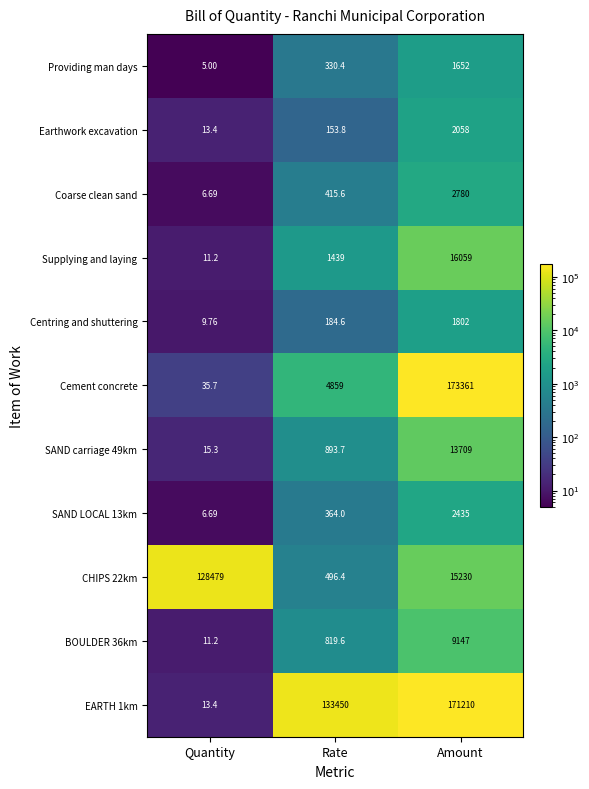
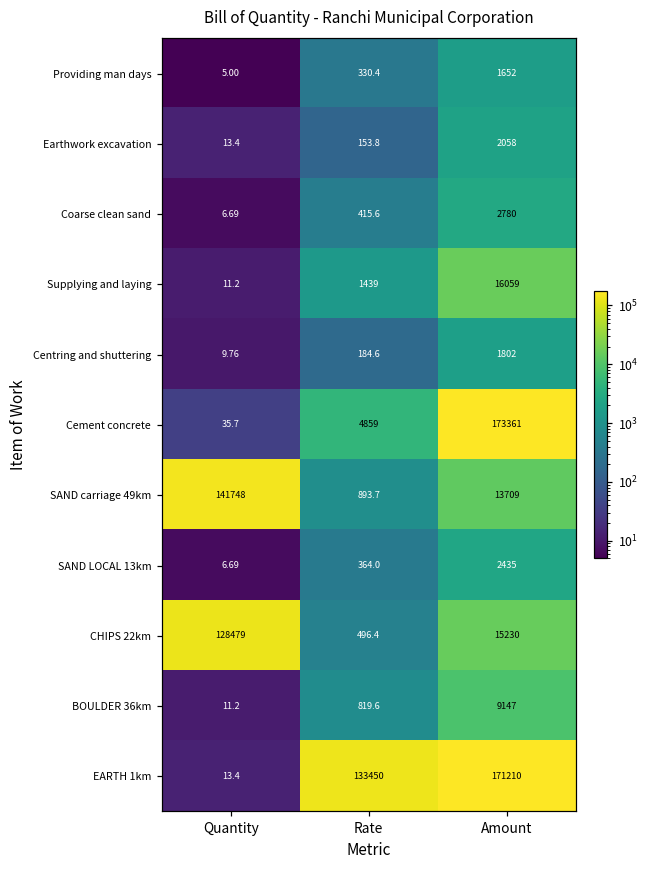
SAND carriage 49km, Quantity: 15.3 -> 141748
